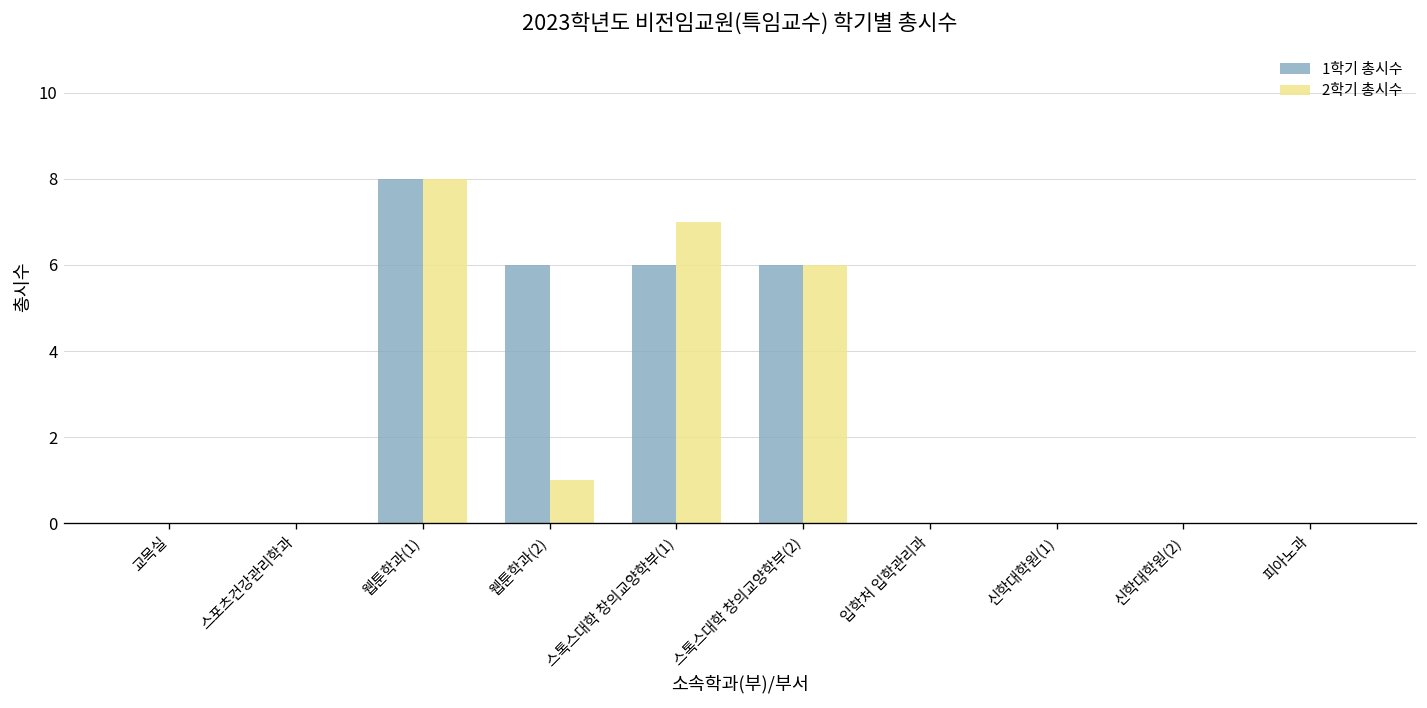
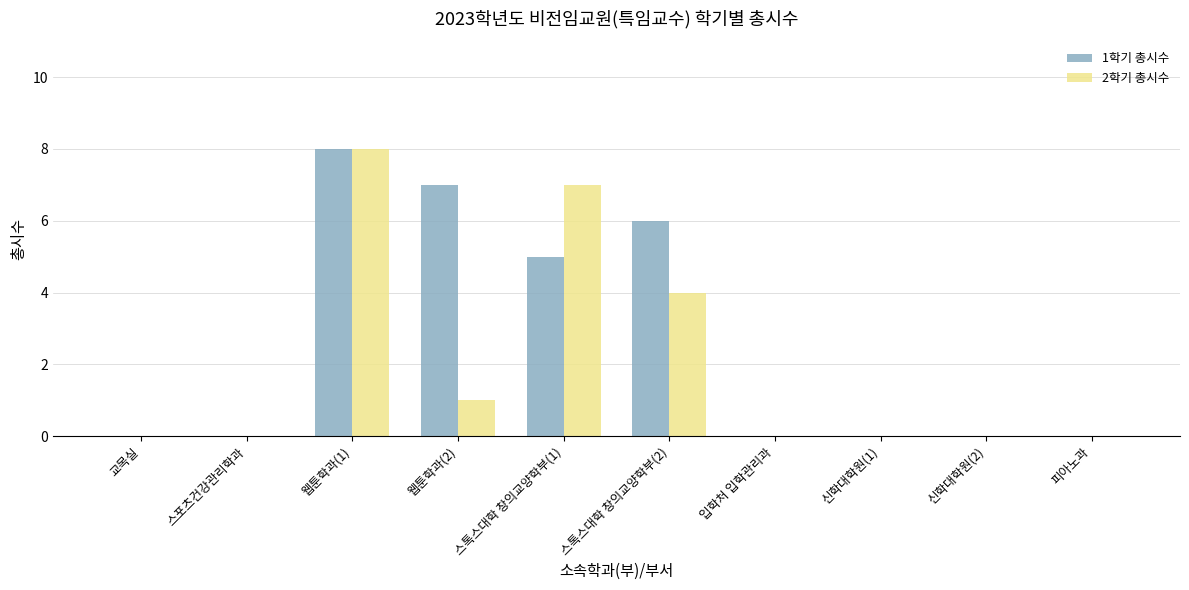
1학기 총시수, 웹툰학과(2): 6 -> 7
1학기 총시수, 스톡스대학 창의교양학부(1): 6 -> 5
2학기 총시수, 스톡스대학 창의교양학부(2): 6 -> 4
